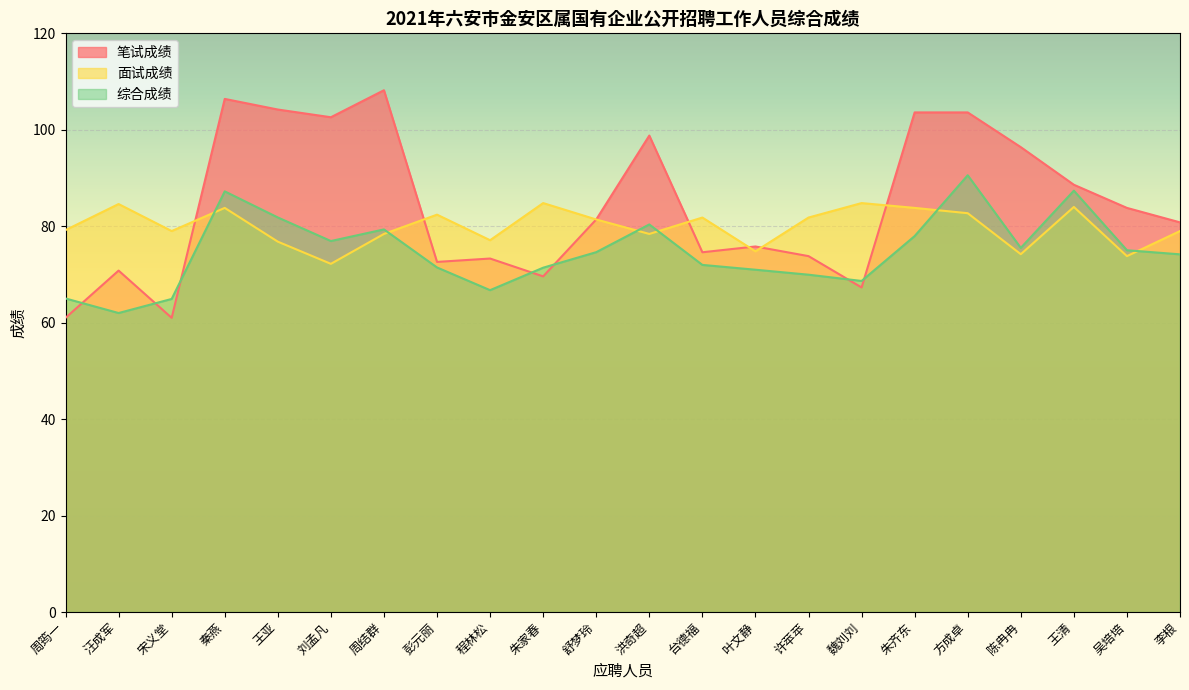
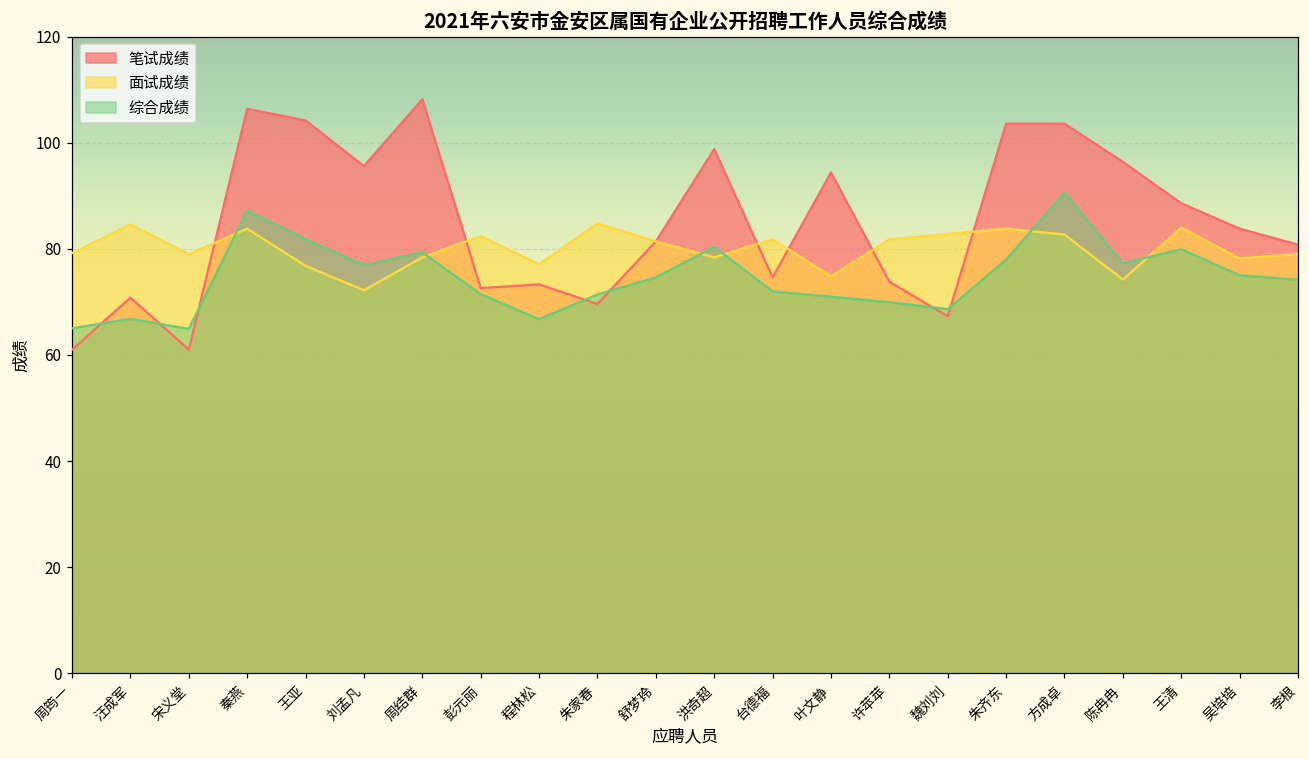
综合成绩, 汪成军: 62 -> 67
笔试成绩, 刘孟凡: 103 -> 96
笔试成绩, 叶文静: 76 -> 94
面试成绩, 魏刘刘: 85 -> 83
综合成绩, 陈冉冉: 76 -> 77
综合成绩, 王清: 87 -> 80
面试成绩, 吴培培: 74 -> 78
